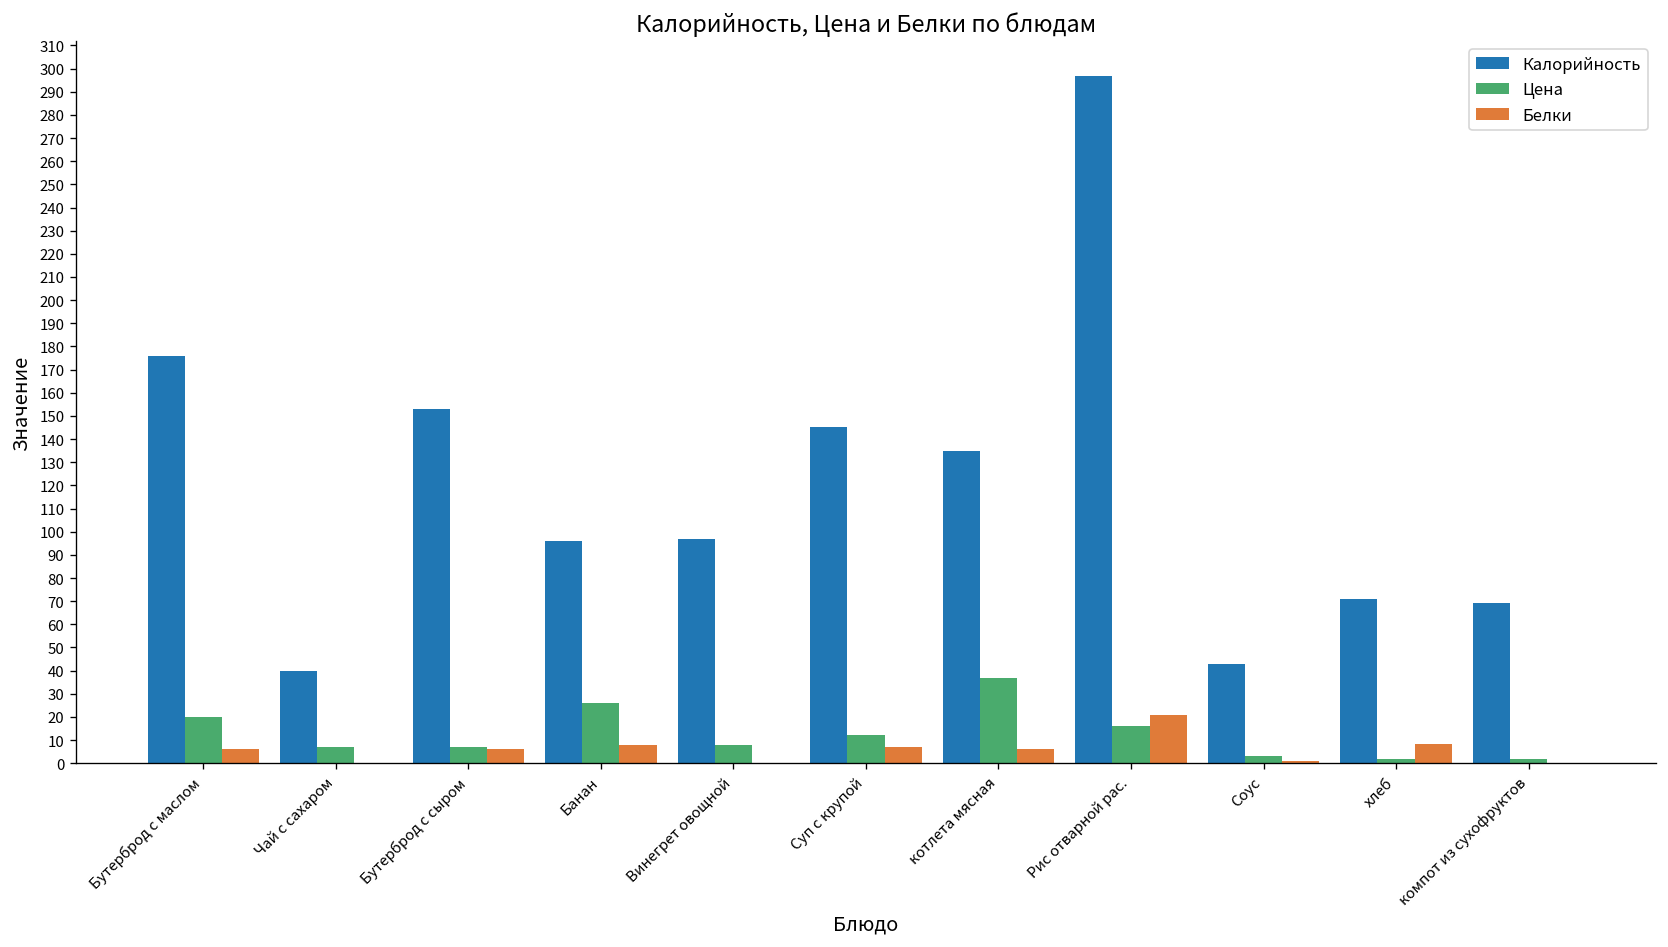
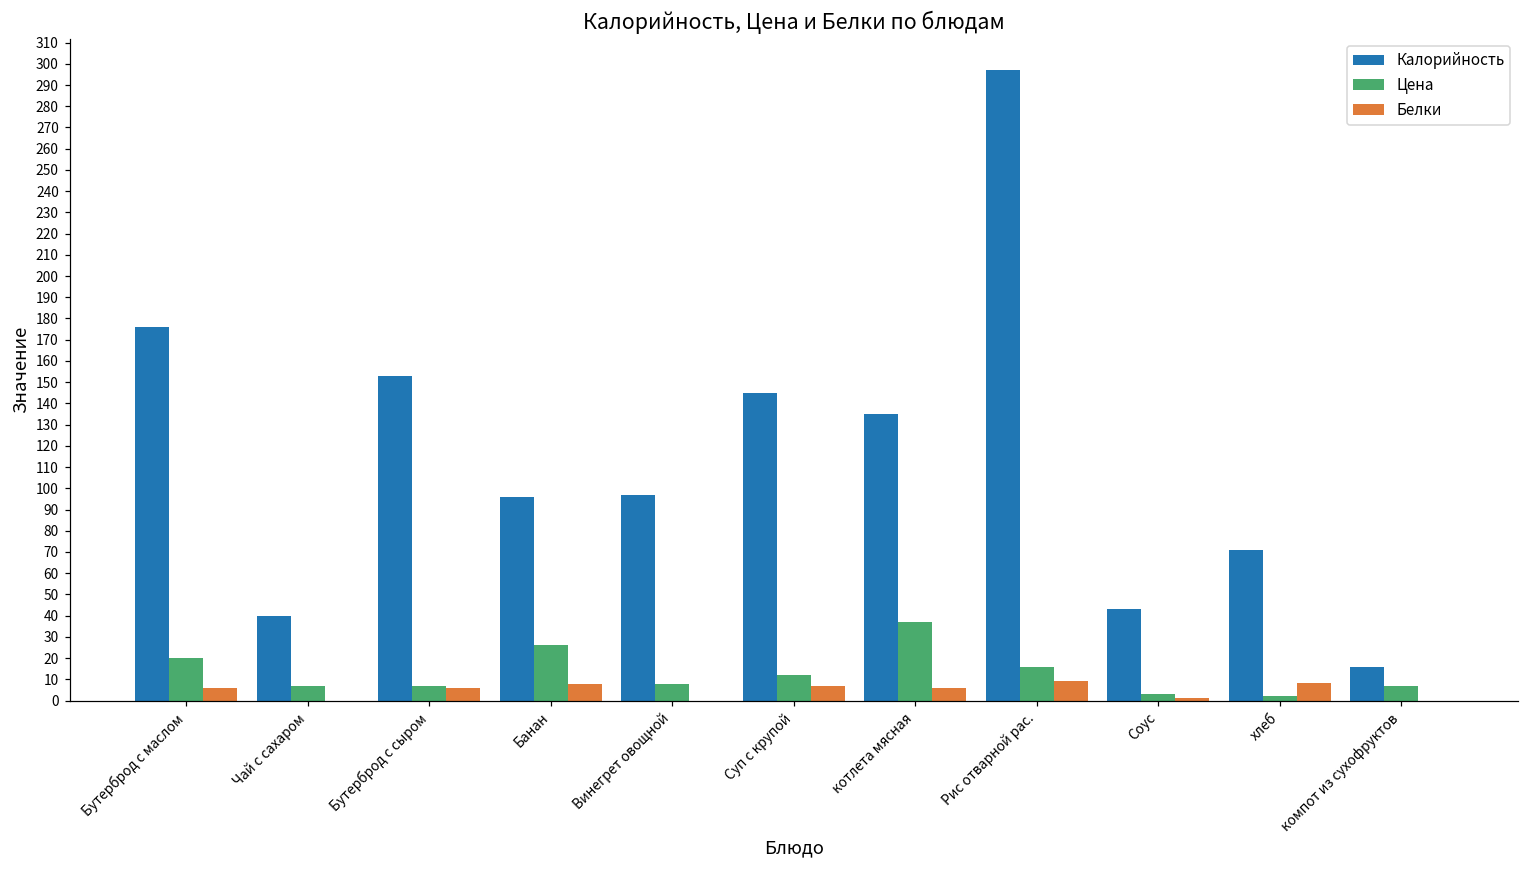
Белки, Рис отварной рас.: 21 -> 9
Калорийность, компот из сухофруктов: 69 -> 16
Цена, компот из сухофруктов: 2 -> 7
